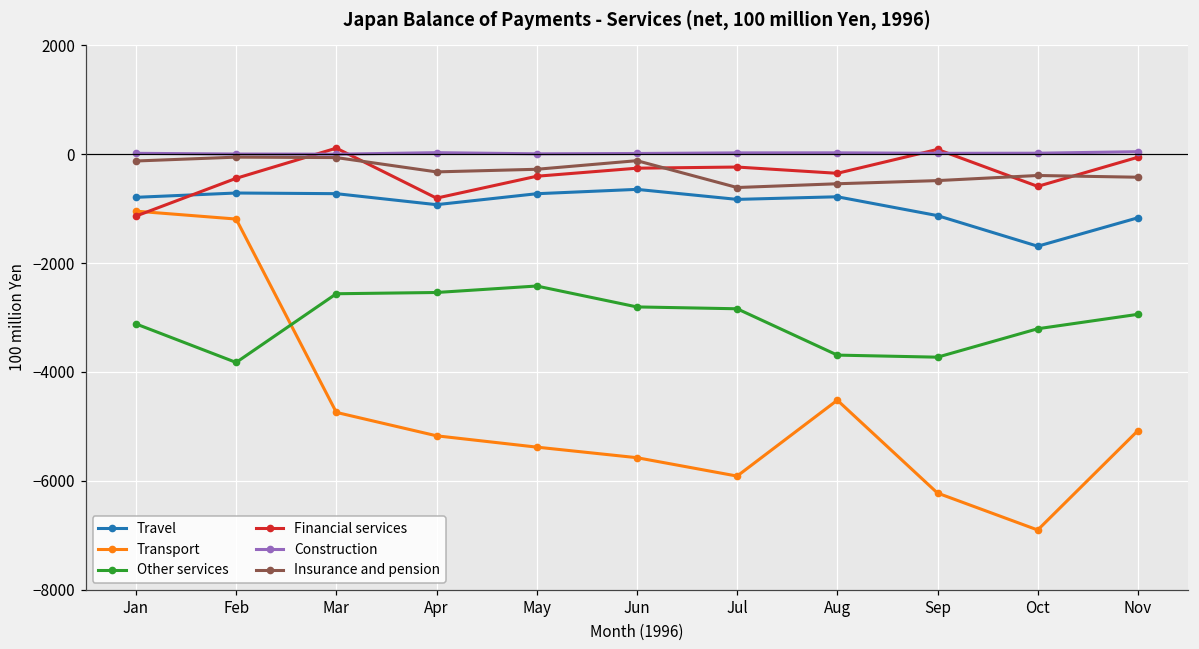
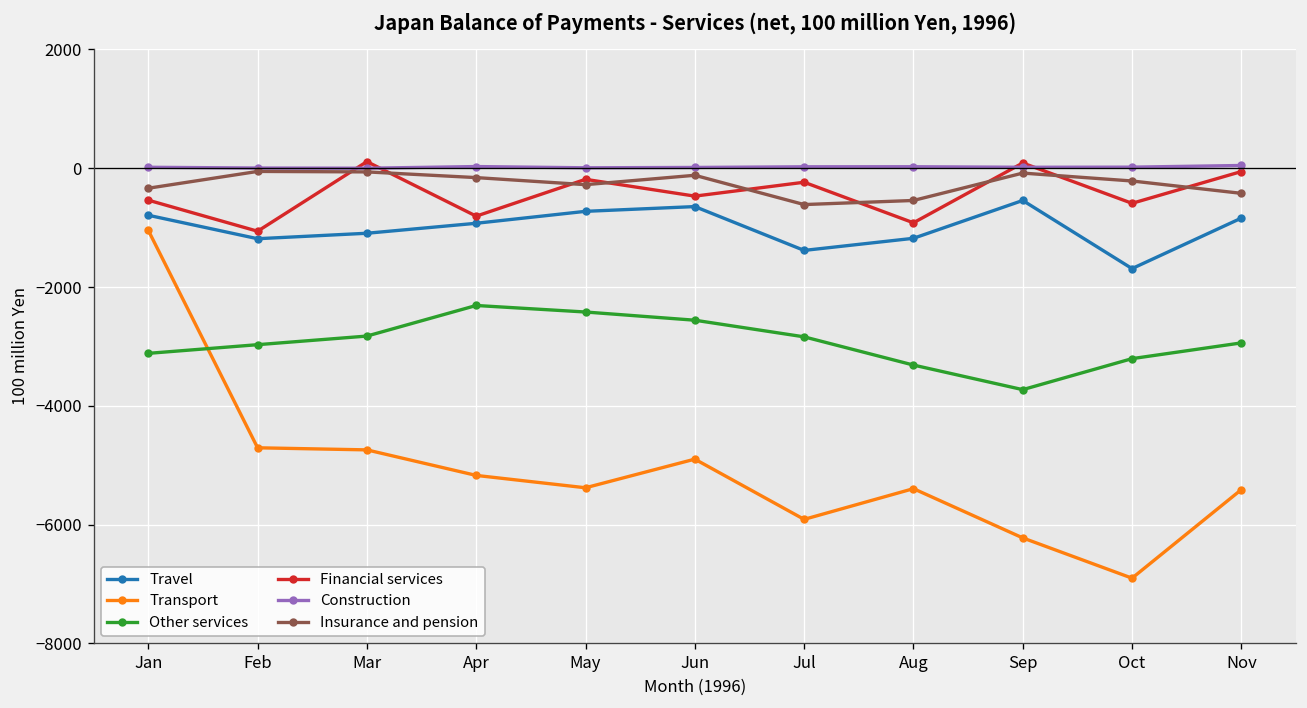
Financial services, Jan: -1100 -> -500
Insurance and pension, Jan: -100 -> -300
Travel, Feb: -700 -> -1200
Transport, Feb: -1200 -> -4700
Other services, Feb: -3800 -> -3000
Financial services, Feb: -400 -> -1100
Travel, Mar: -700 -> -1100
Other services, Mar: -2600 -> -2800
Other services, Apr: -2500 -> -2300
Insurance and pension, Apr: -300 -> -200
Financial services, May: -400 -> -200
Transport, Jun: -5600 -> -4900
Other services, Jun: -2800 -> -2600
Financial services, Jun: -300 -> -500
Travel, Jul: -800 -> -1400
Travel, Aug: -800 -> -1200
Transport, Aug: -4500 -> -5400
Other services, Aug: -3700 -> -3300
Financial services, Aug: -400 -> -900
Travel, Sep: -1100 -> -500
Insurance and pension, Sep: -500 -> -100
Insurance and pension, Oct: -400 -> -200
Travel, Nov: -1200 -> -800
Transport, Nov: -5100 -> -5400
